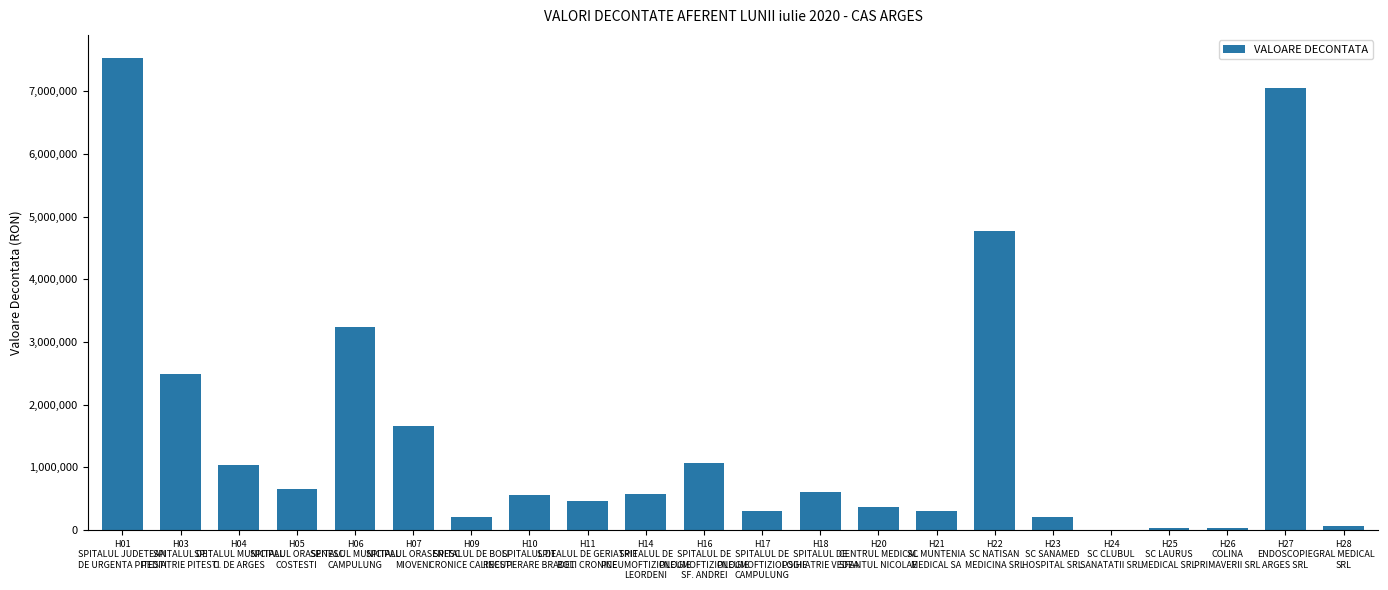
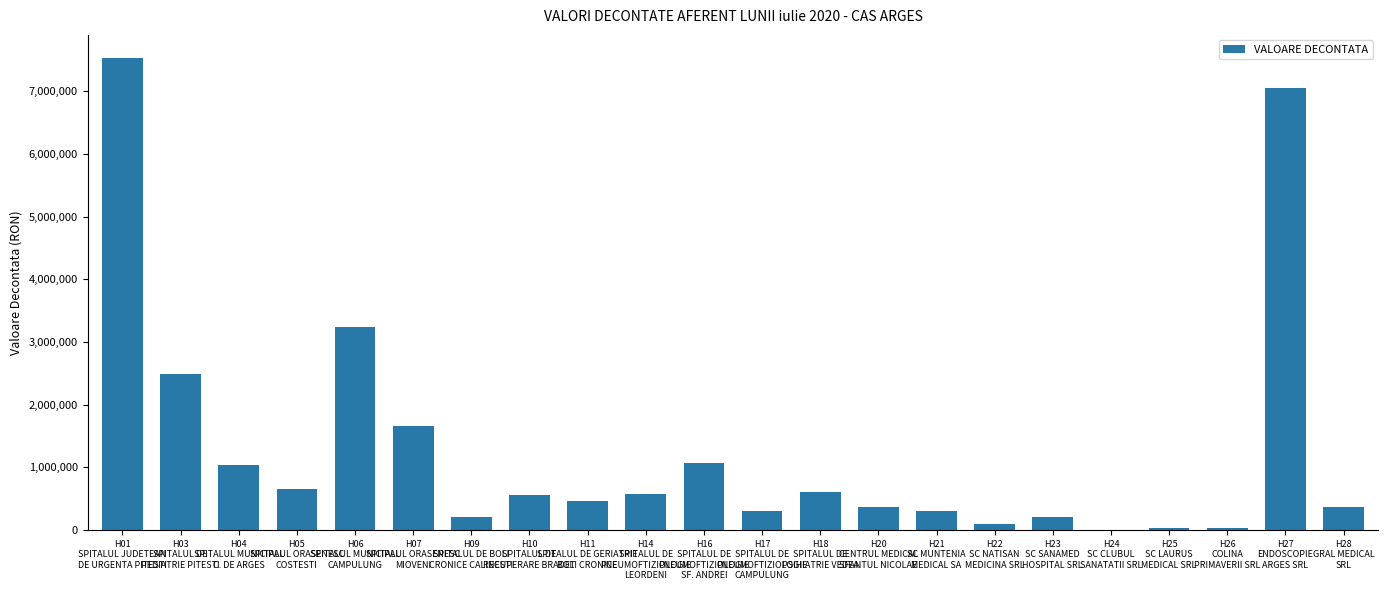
H22 SC NATISAN MEDICINA SRL: 4,800,000 -> 100,000
H28 GRAL MEDICAL SRL: 100,000 -> 400,000
